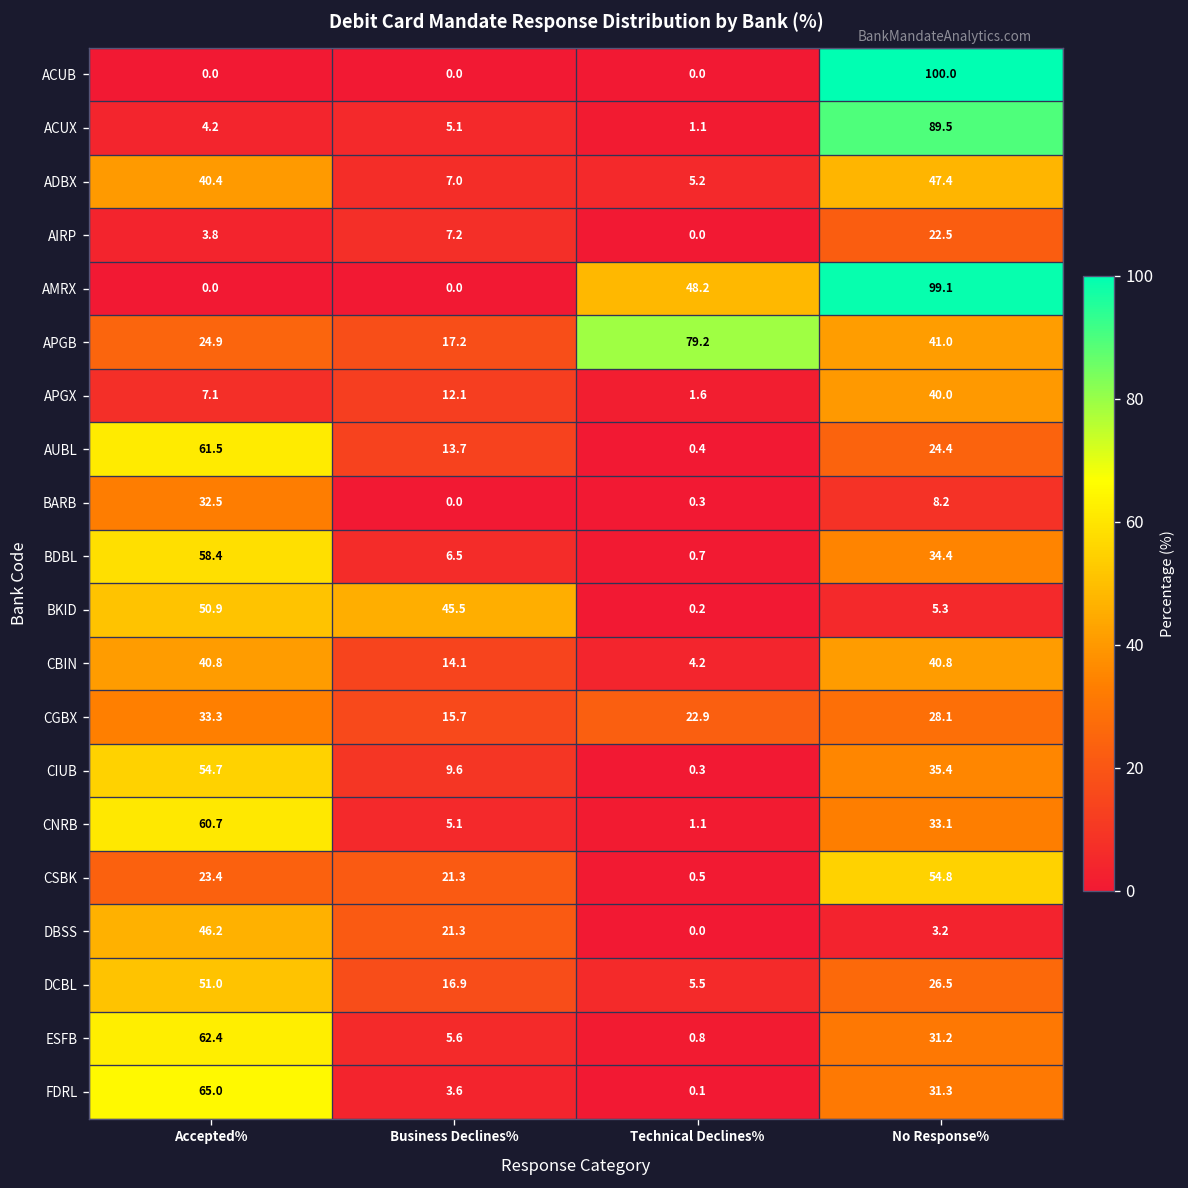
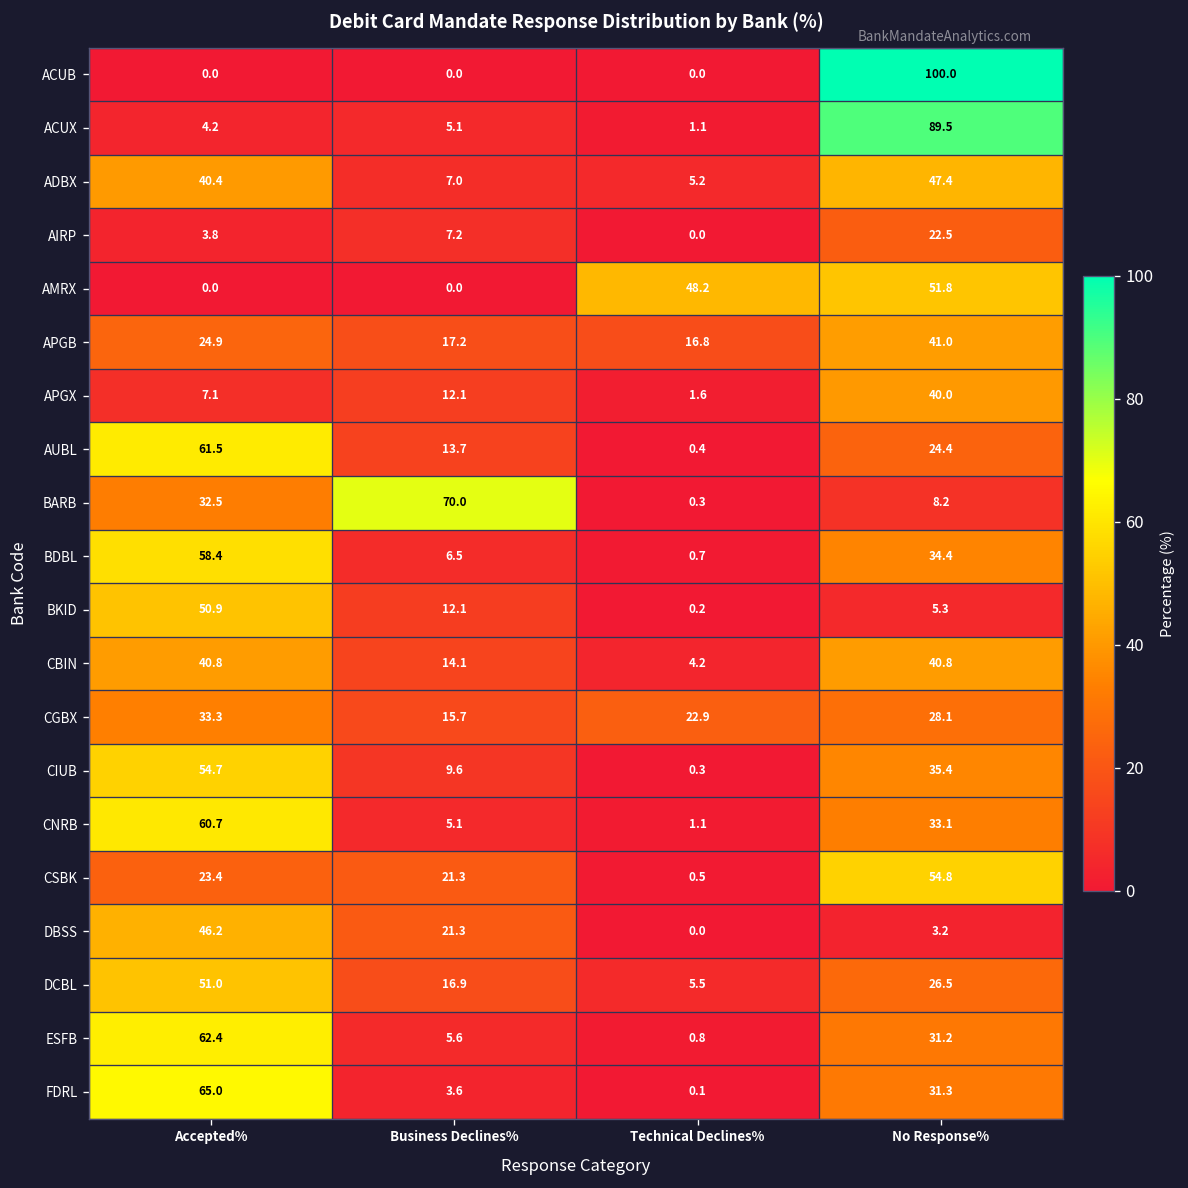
AMRX, No Response%: 99.1 -> 51.8
APGB, Technical Declines%: 79.2 -> 16.8
BARB, Business Declines%: 0.0 -> 70.0
BKID, Business Declines%: 45.5 -> 12.1
